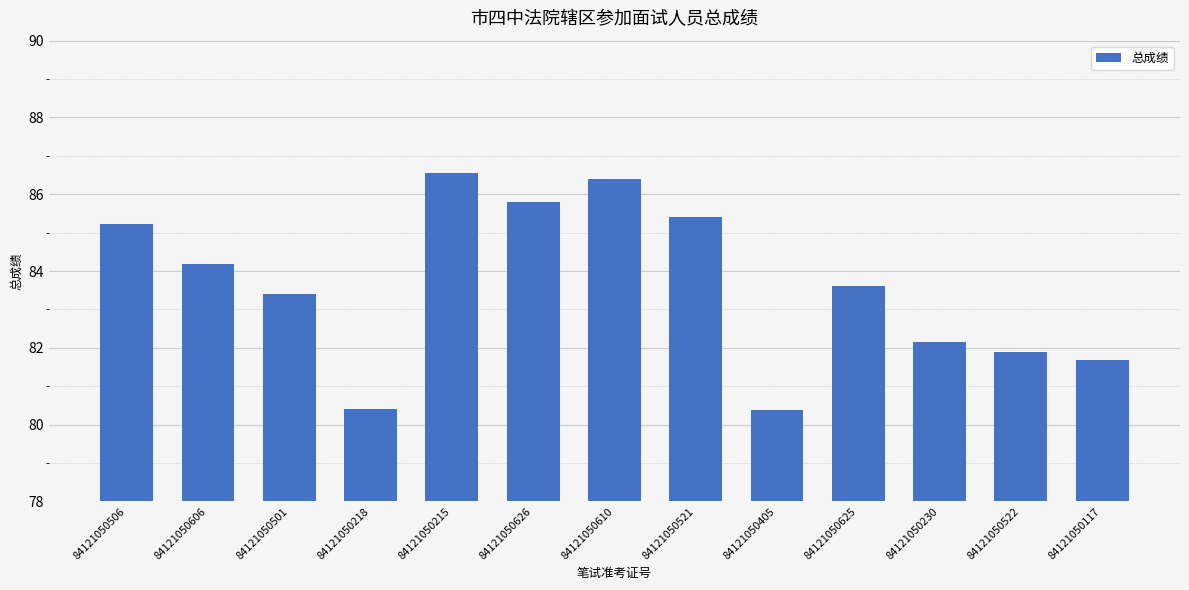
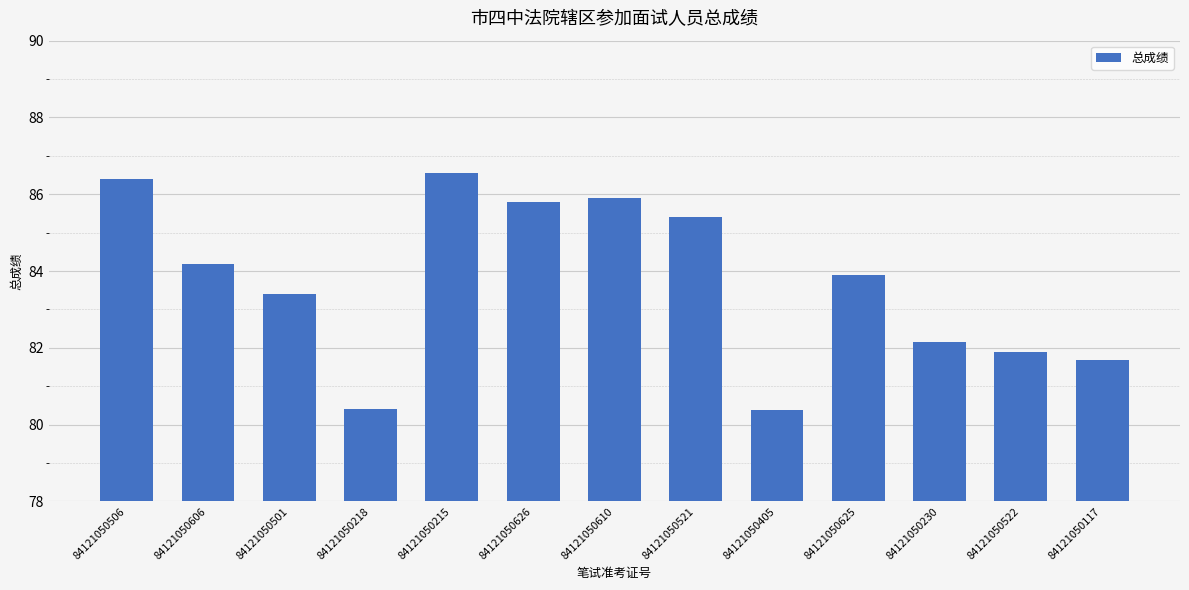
84121050506: 85.2 -> 86.4
84121050610: 86.4 -> 85.9
84121050625: 83.6 -> 83.9
